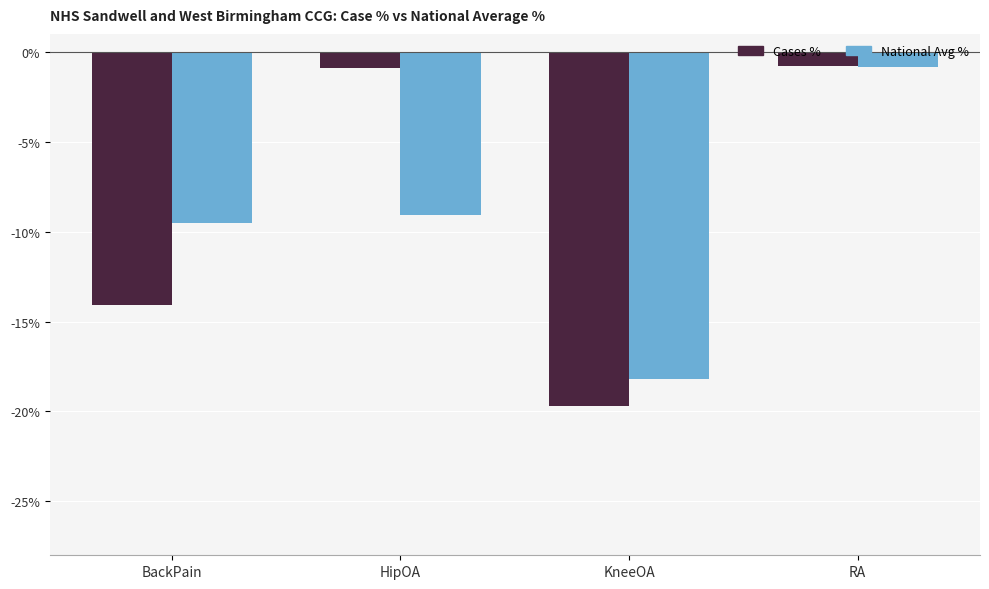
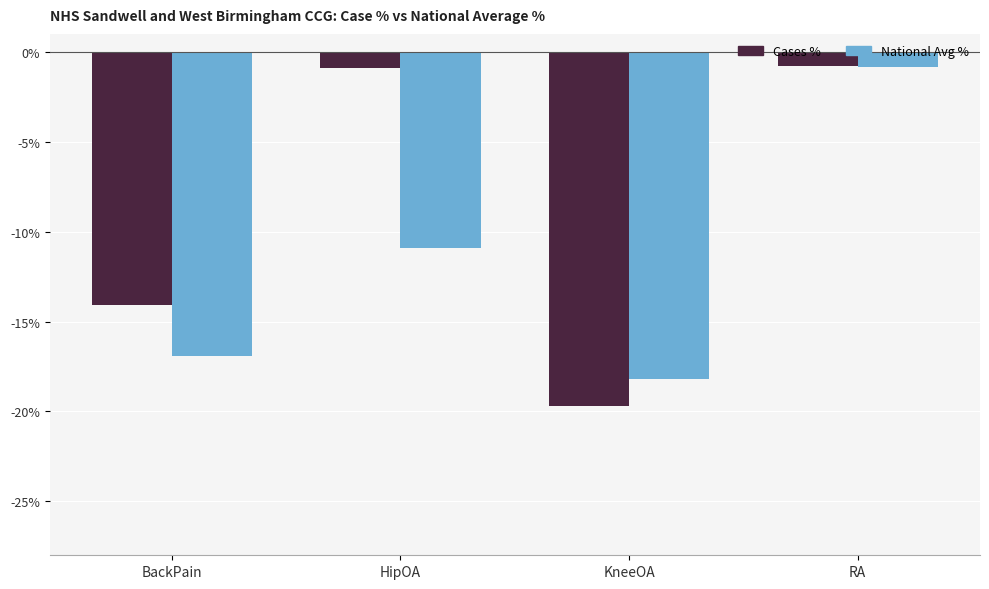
National Avg %, BackPain: -9.5% -> -16.9%
National Avg %, HipOA: -9.1% -> -10.9%
